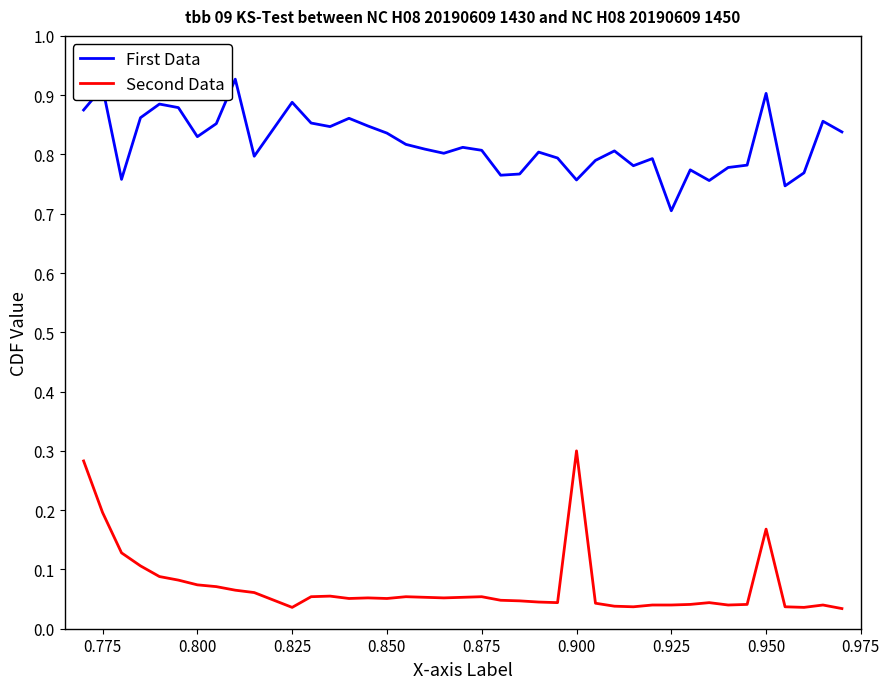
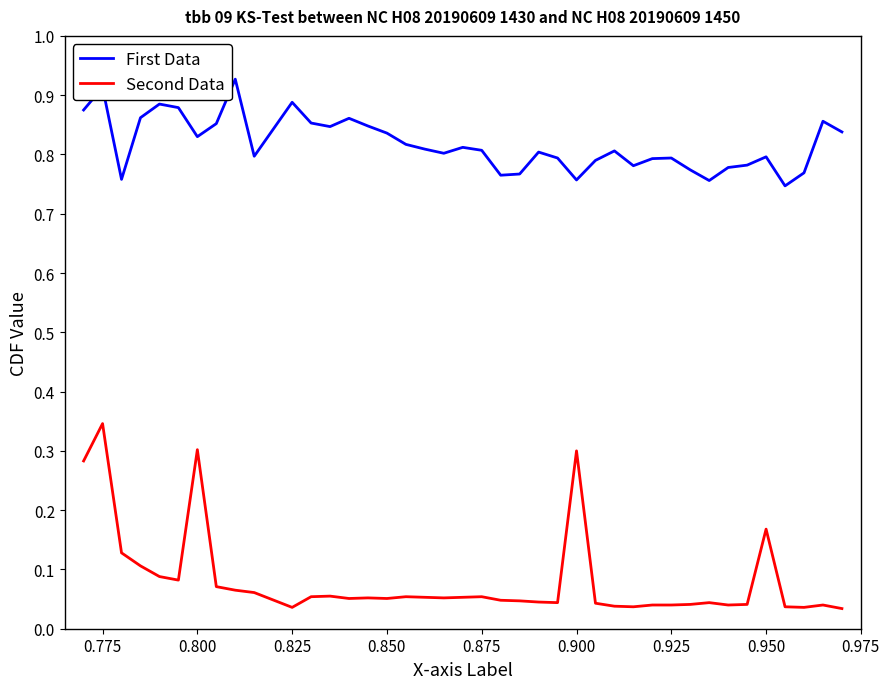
Second Data, 0.775: 0.20 -> 0.35
Second Data, 0.800: 0.07 -> 0.30
First Data, 0.925: 0.71 -> 0.79
First Data, 0.950: 0.90 -> 0.80
